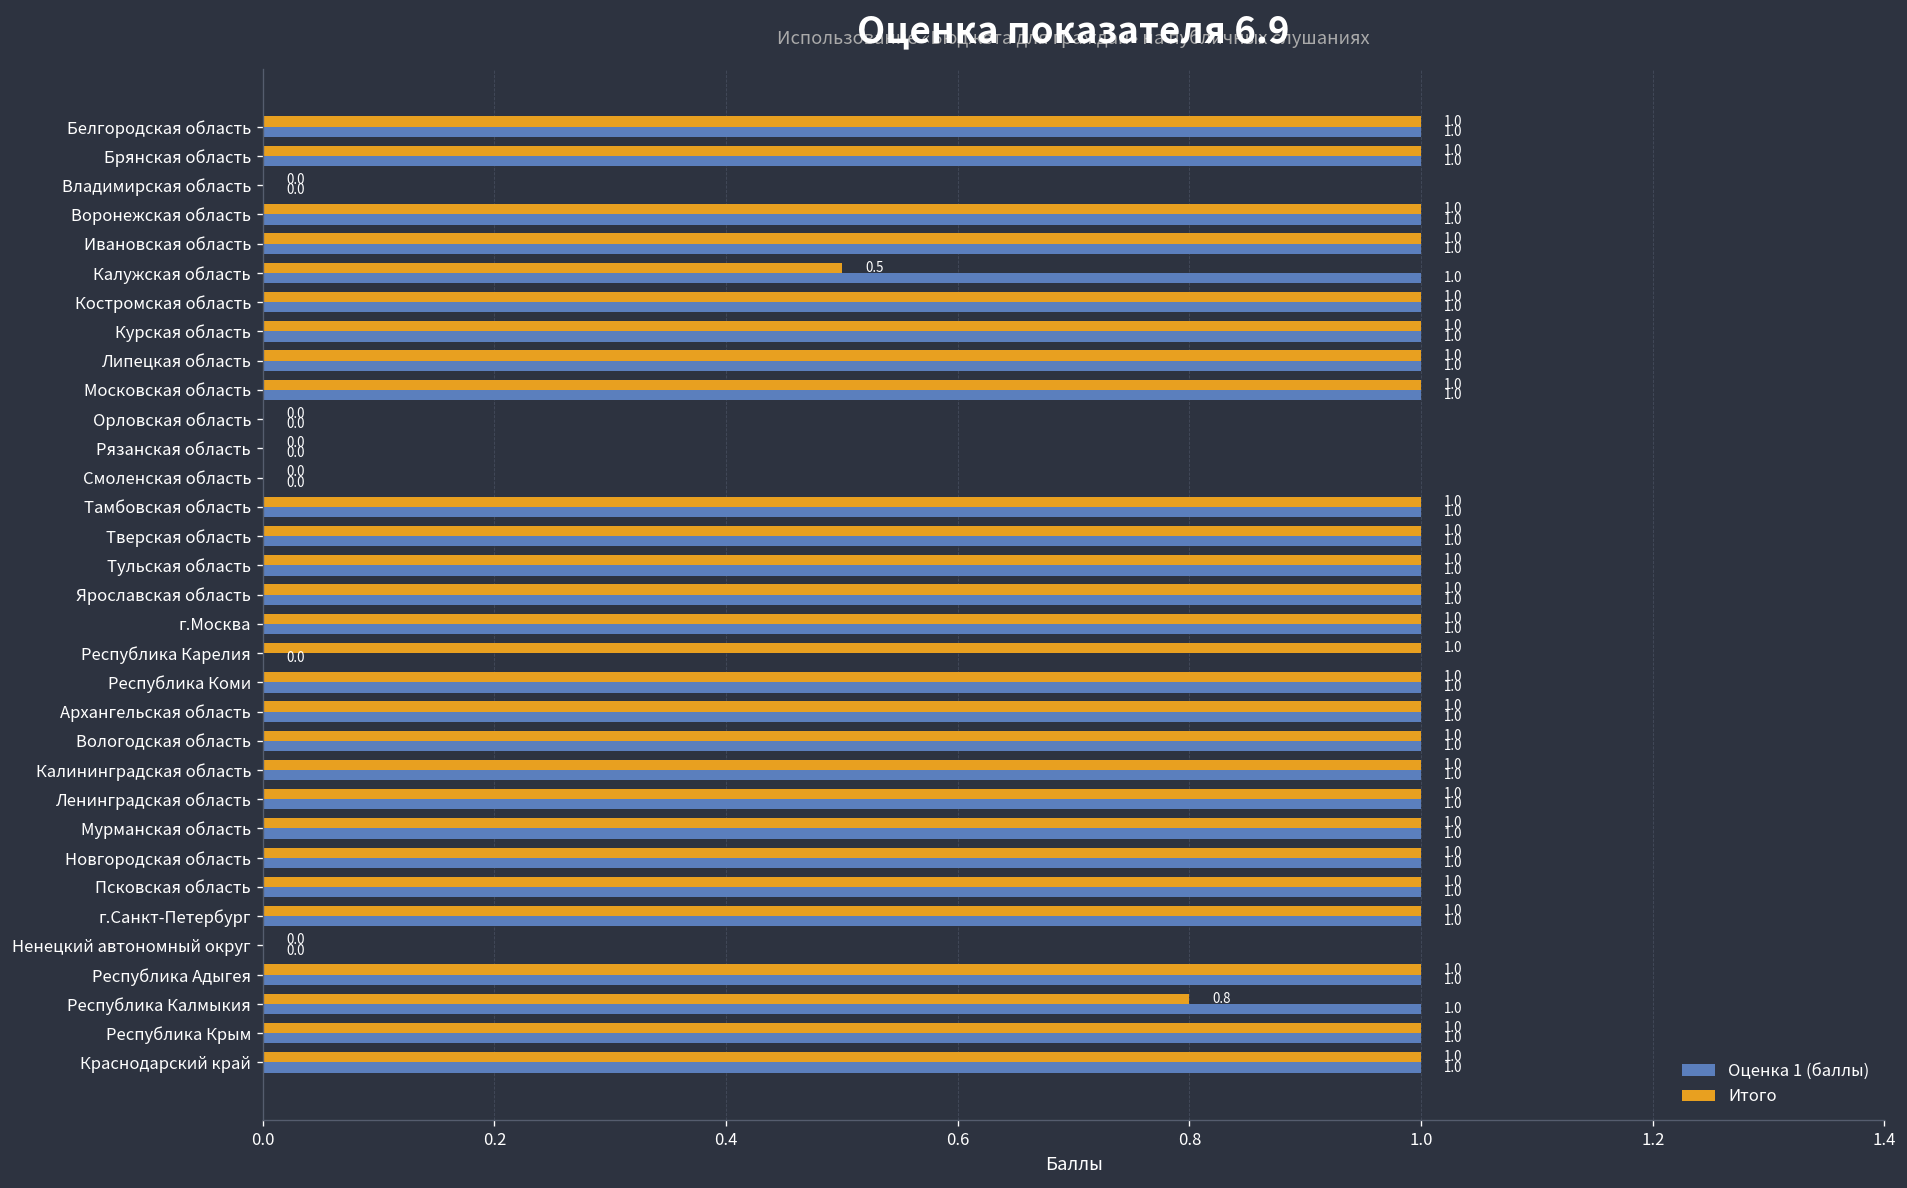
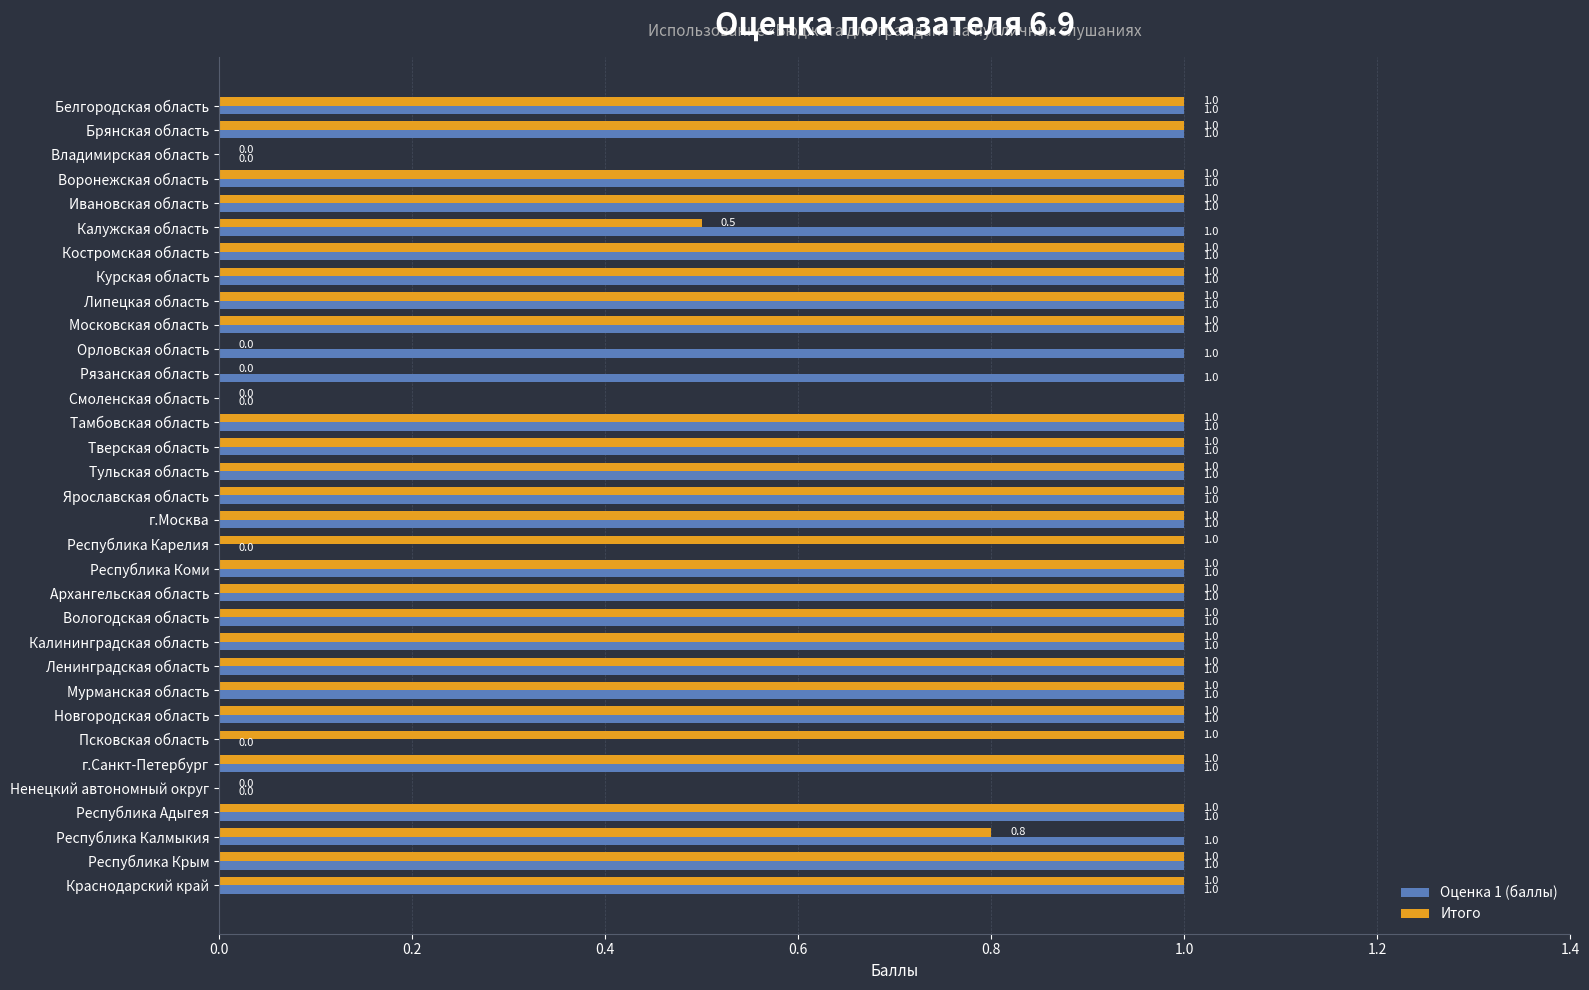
Оценка 1 (баллы), Орловская область: 0.0 -> 1.0
Оценка 1 (баллы), Рязанская область: 0.0 -> 1.0
Оценка 1 (баллы), Псковская область: 1.0 -> 0.0
